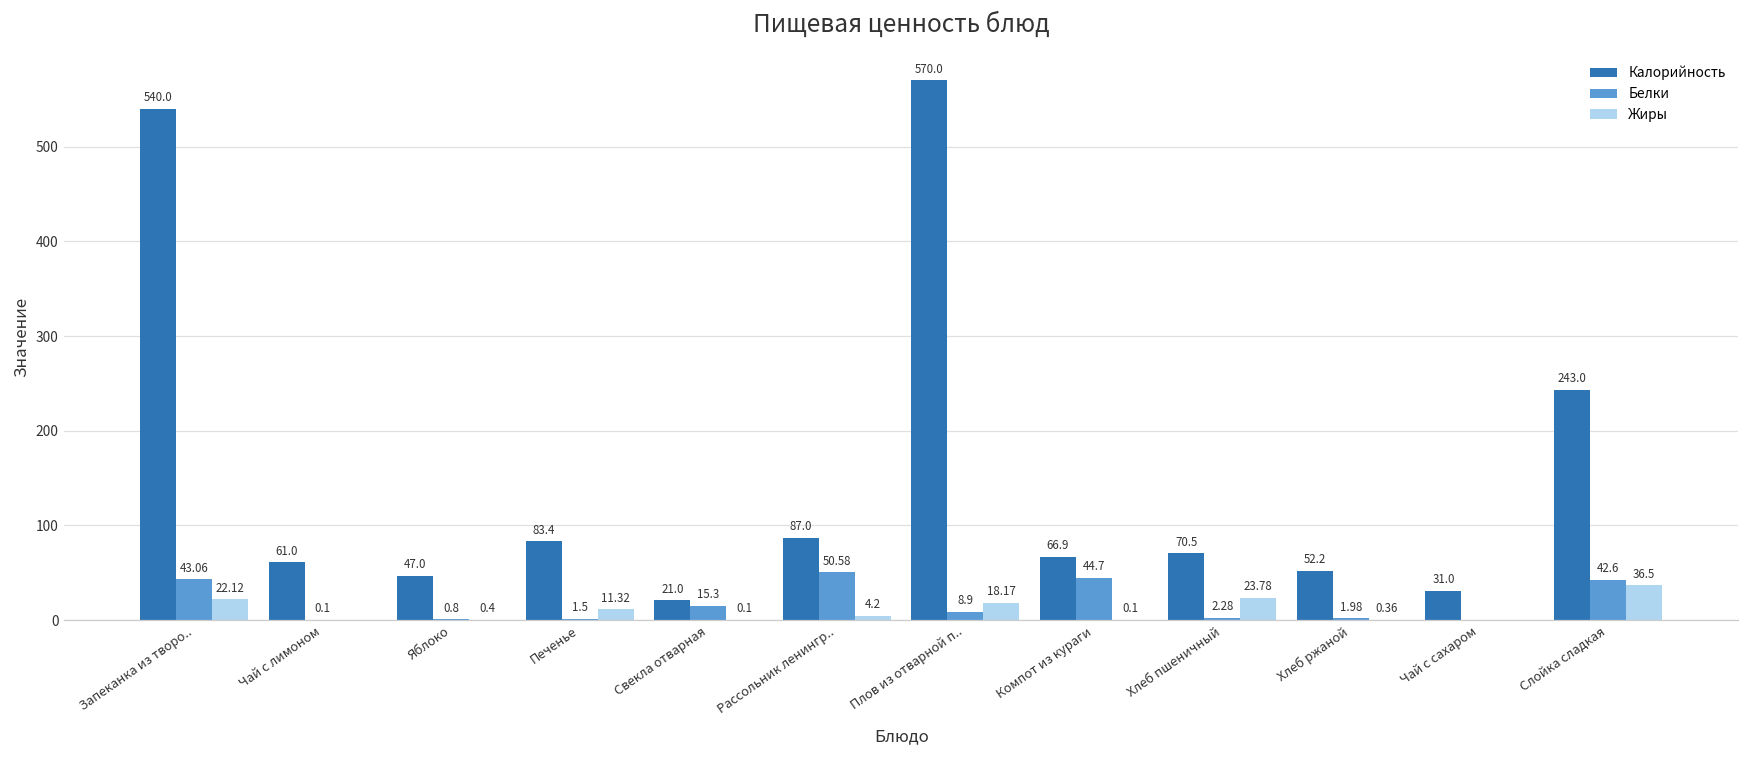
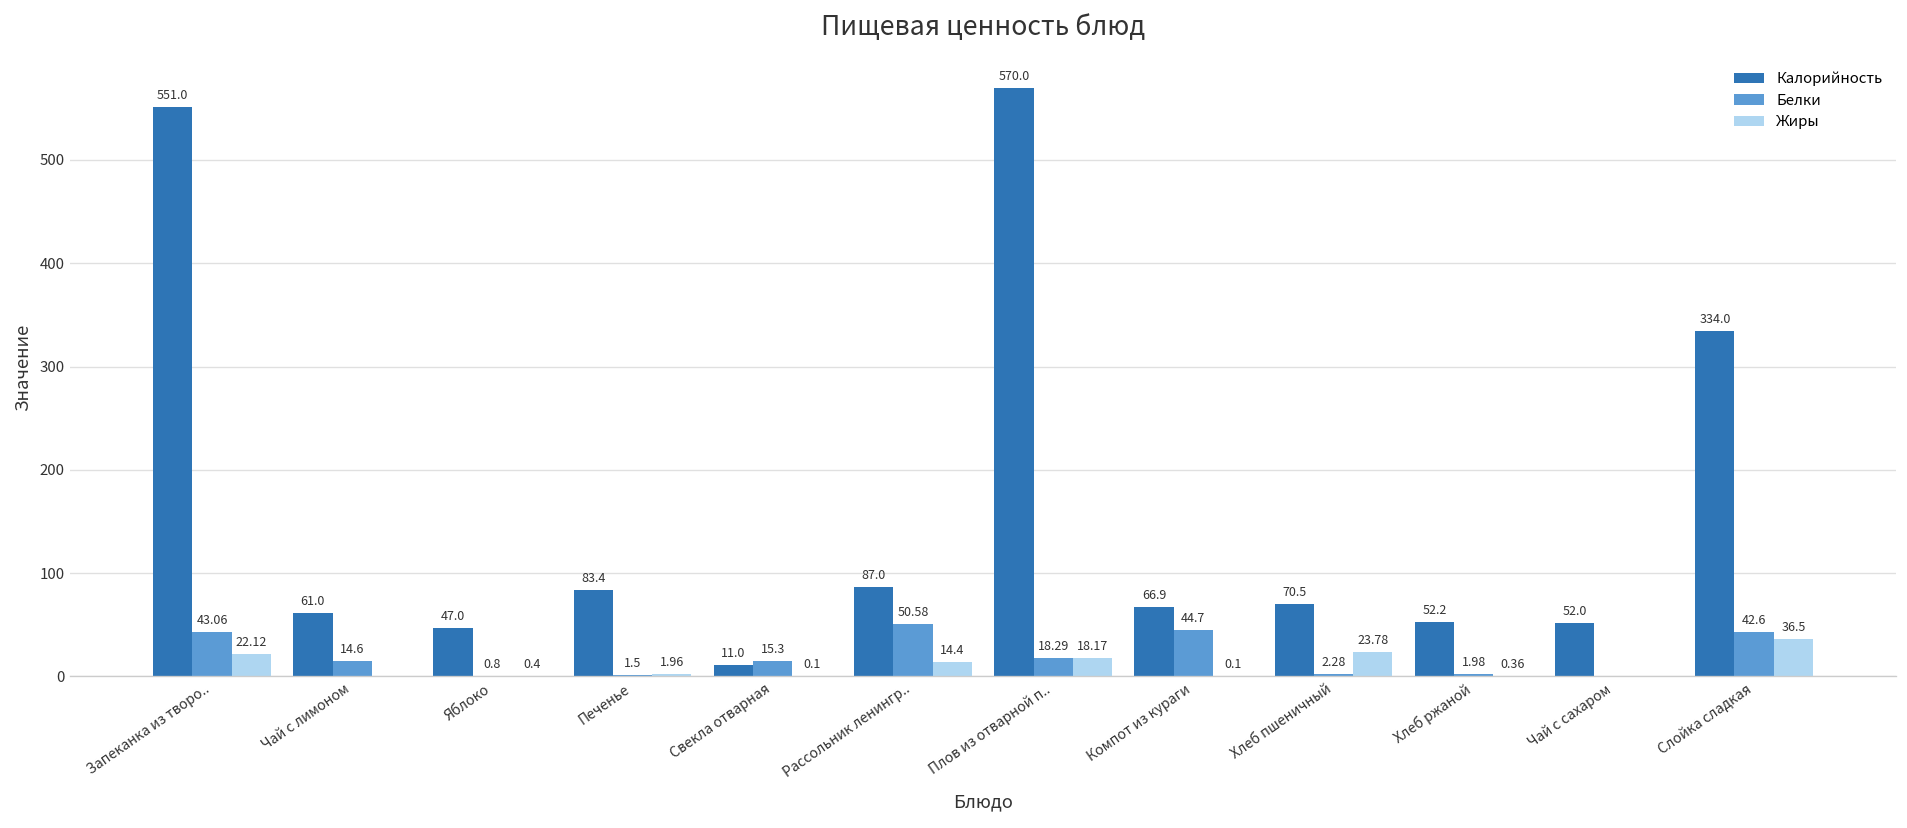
Калорийность, Запеканка из творо..: 540.0 -> 551.0
Белки, Чай с лимоном: 0.1 -> 14.6
Жиры, Печенье: 11.32 -> 1.96
Калорийность, Свекла отварная: 21.0 -> 11.0
Жиры, Рассольник ленингр..: 4.2 -> 14.4
Белки, Плов из отварной п..: 8.9 -> 18.29
Калорийность, Чай с сахаром: 31.0 -> 52.0
Калорийность, Слойка сладкая: 243.0 -> 334.0
